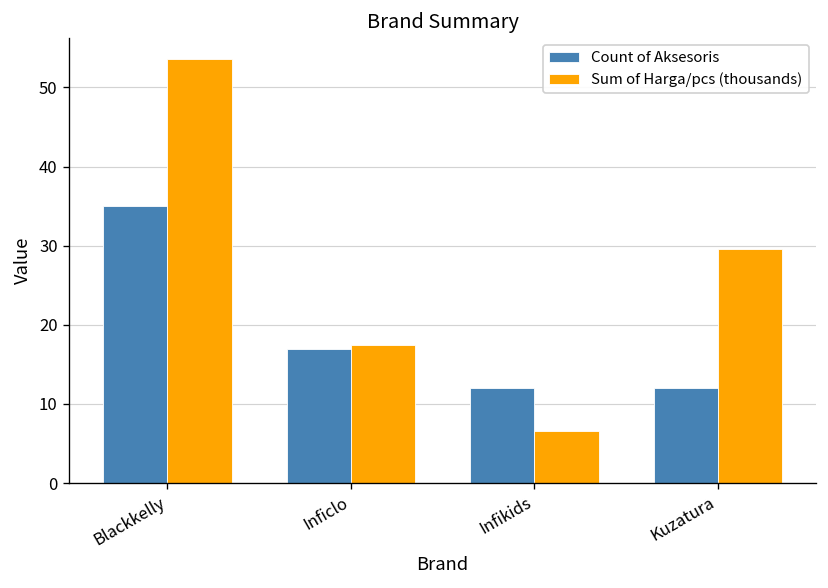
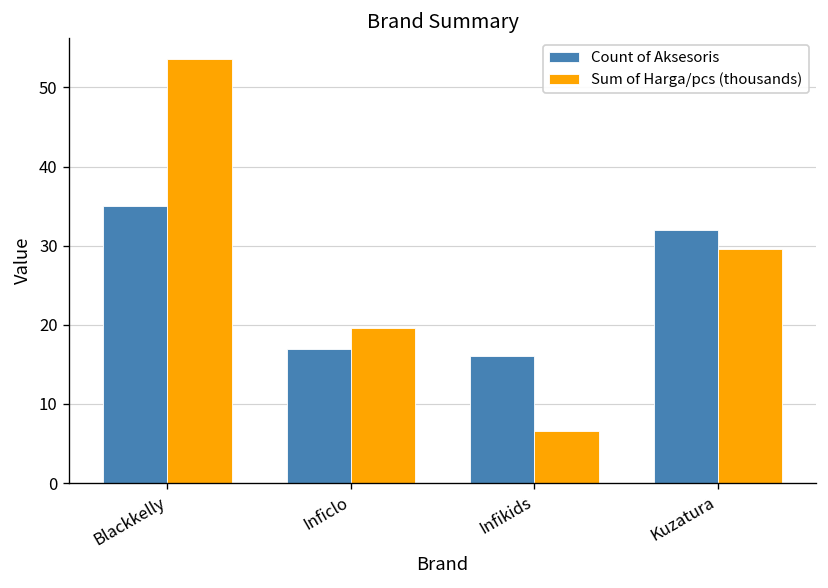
Sum of Harga/pcs (thousands), Inficlo: 17 -> 20
Count of Aksesoris, Infikids: 12 -> 16
Count of Aksesoris, Kuzatura: 12 -> 32
